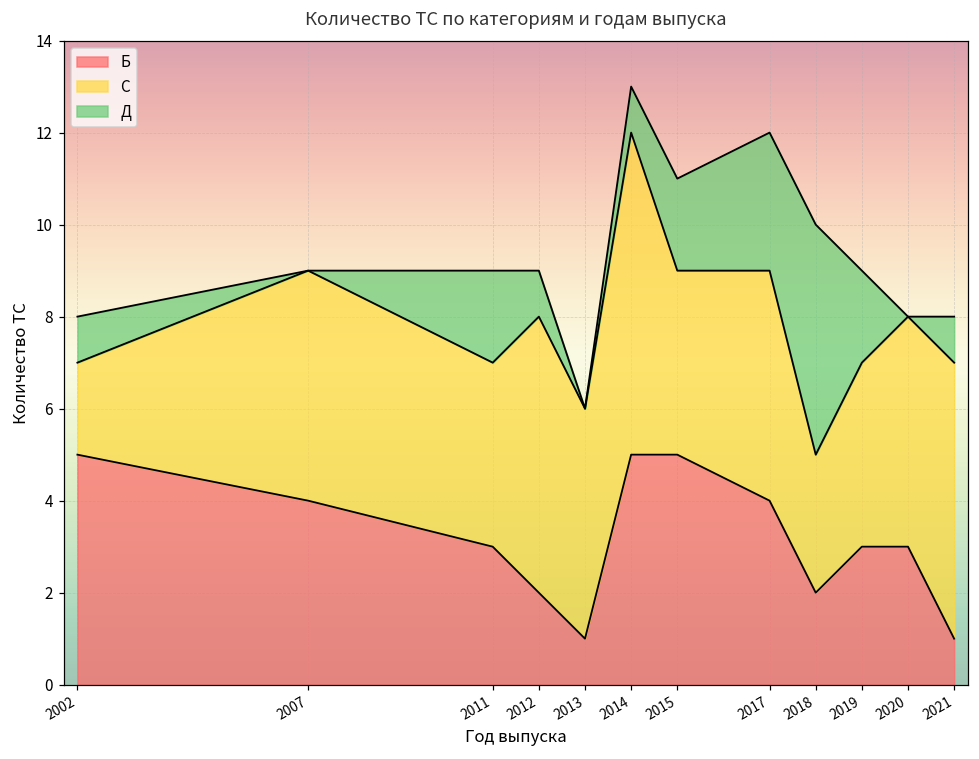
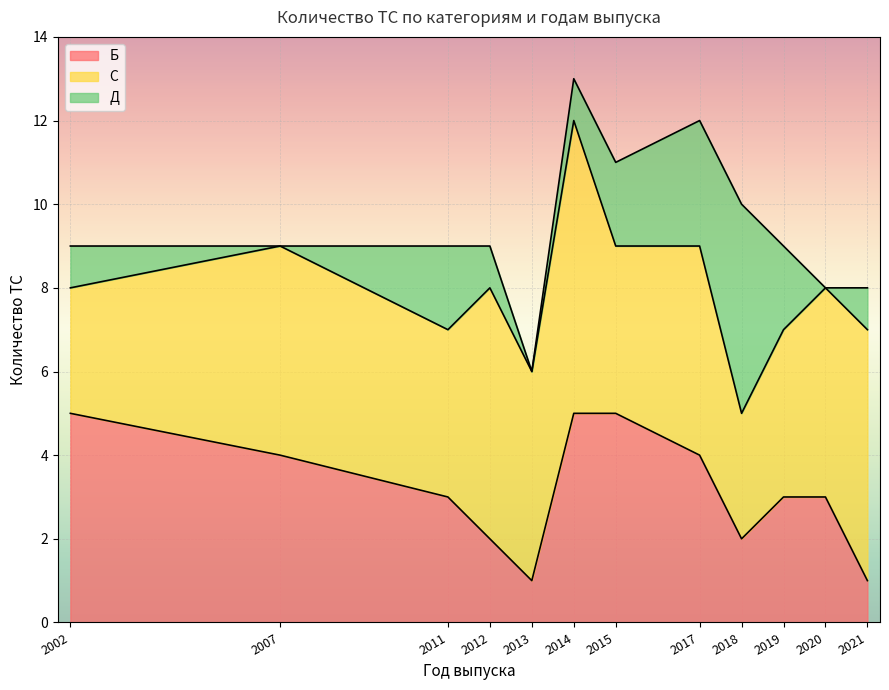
С, 2002: 2 -> 3
